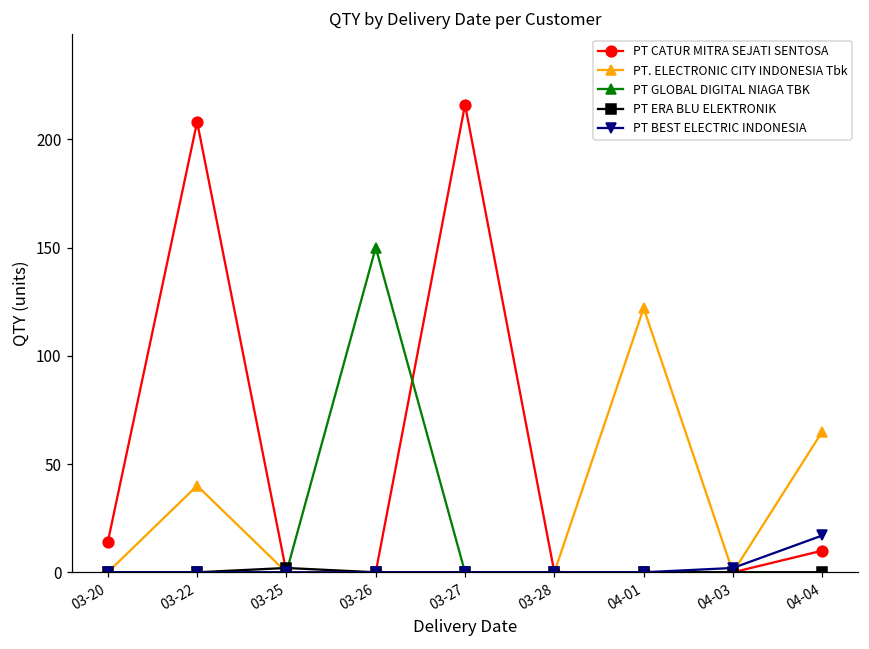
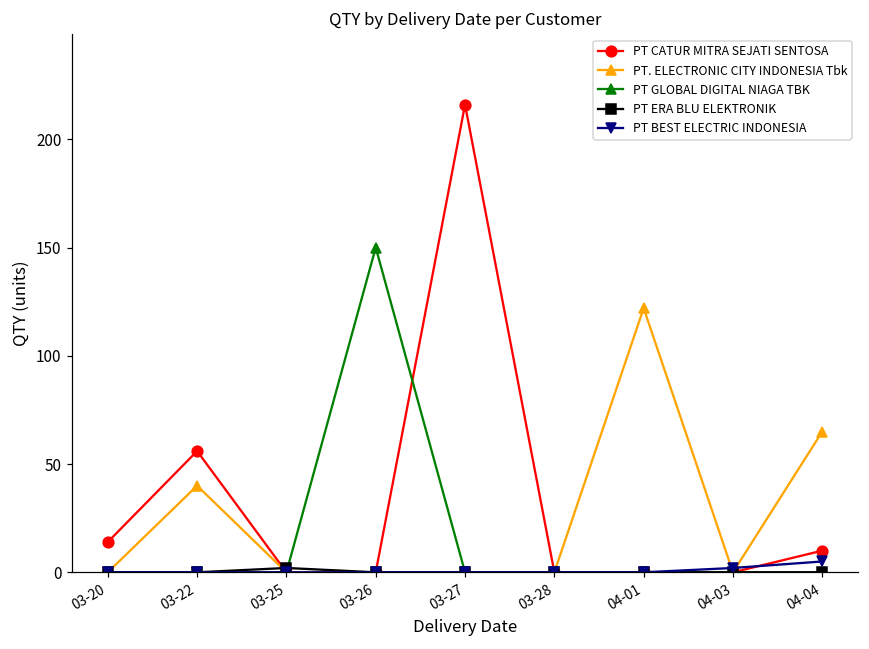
PT CATUR MITRA SEJATI SENTOSA, 03-22: 208 -> 56
PT BEST ELECTRIC INDONESIA, 04-04: 17 -> 5
